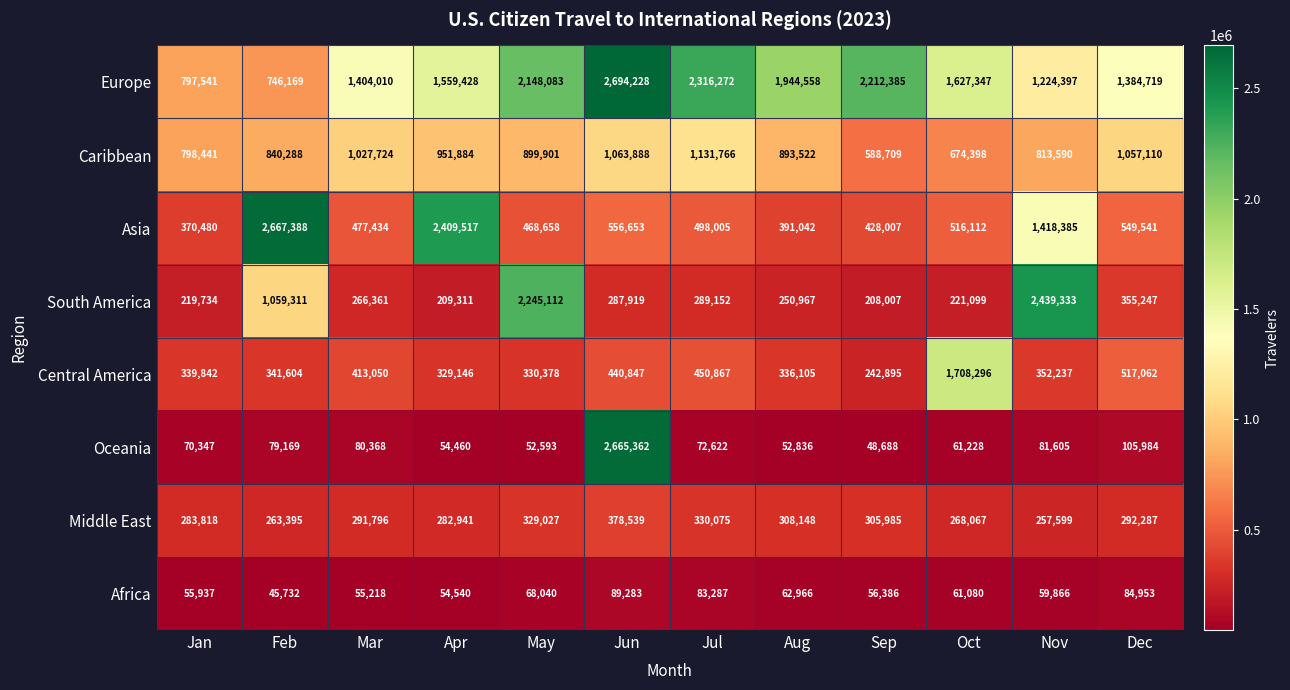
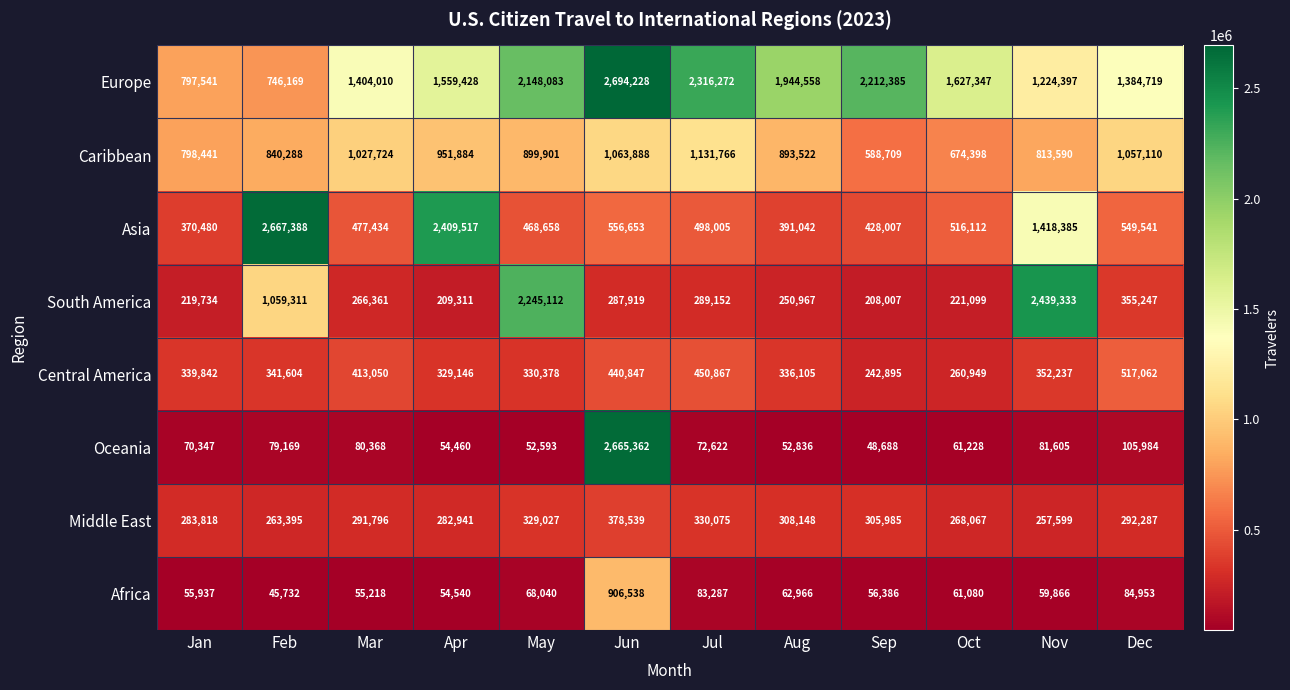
Central America, Oct: 1,708,296 -> 260,949
Africa, Jun: 89,283 -> 906,538
